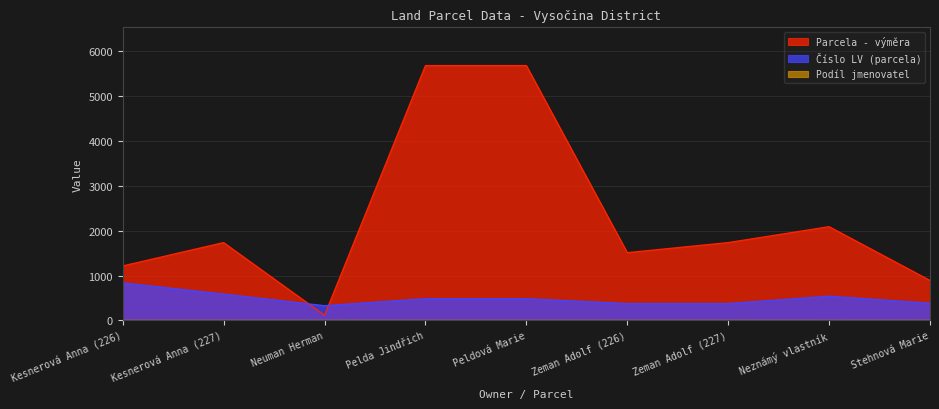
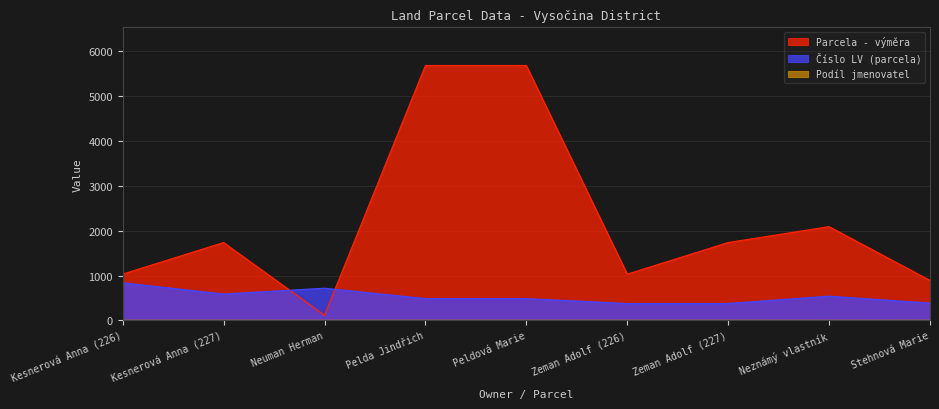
Parcela - výměra, Kesnerová Anna (226): 1200 -> 1000
Číslo LV (parcela), Neuman Herman: 300 -> 700
Parcela - výměra, Zeman Adolf (226): 1500 -> 1000
